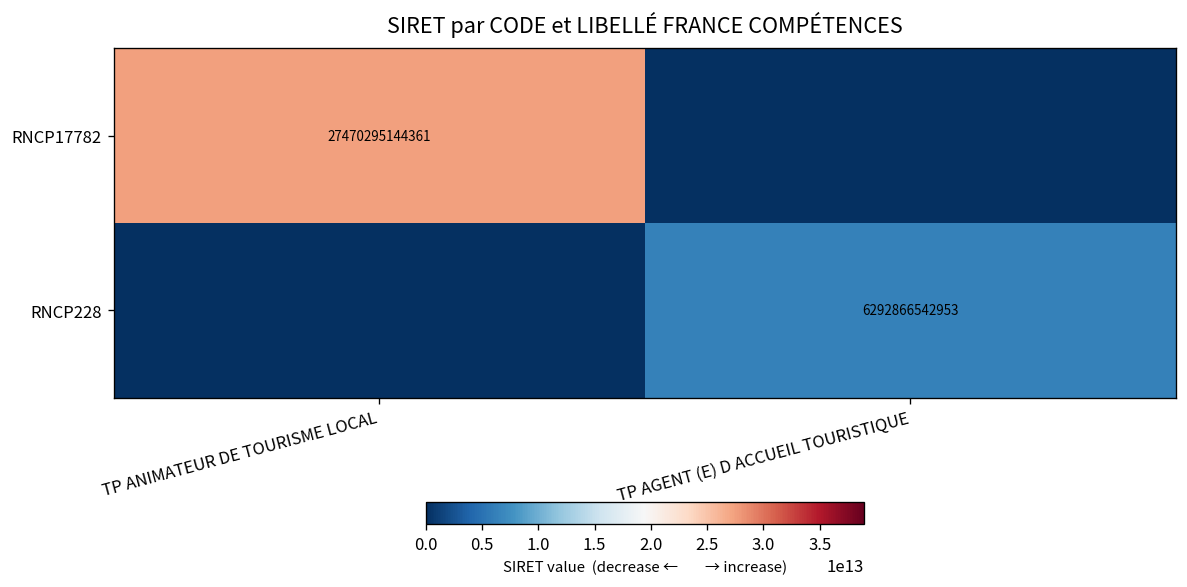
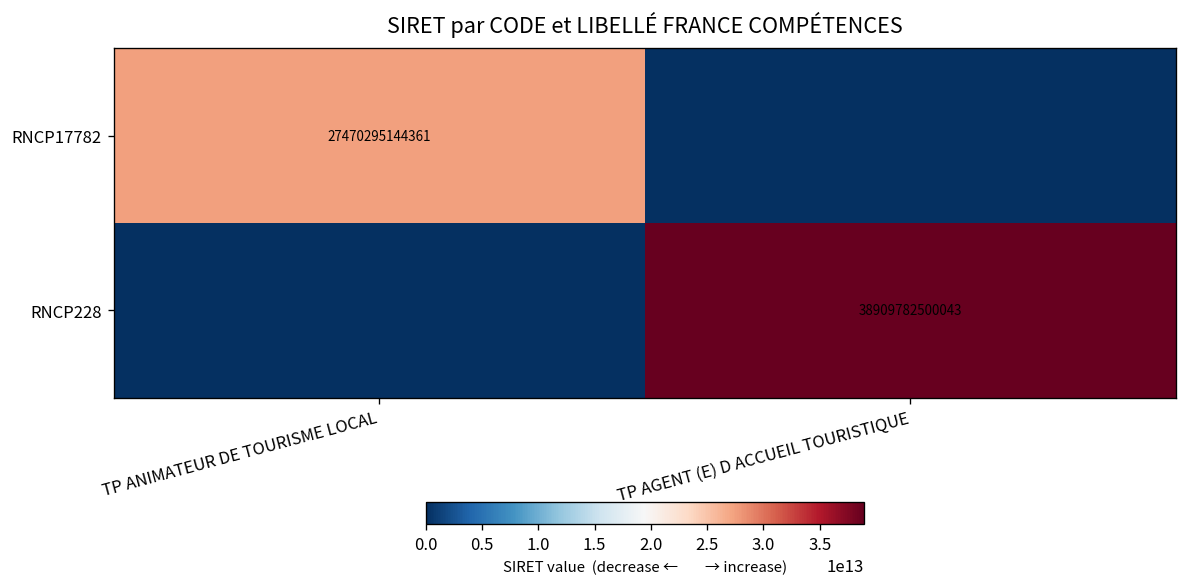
RNCP228, TP AGENT (E) D ACCUEIL TOURISTIQUE: 6292866542953 -> 38909782500043
